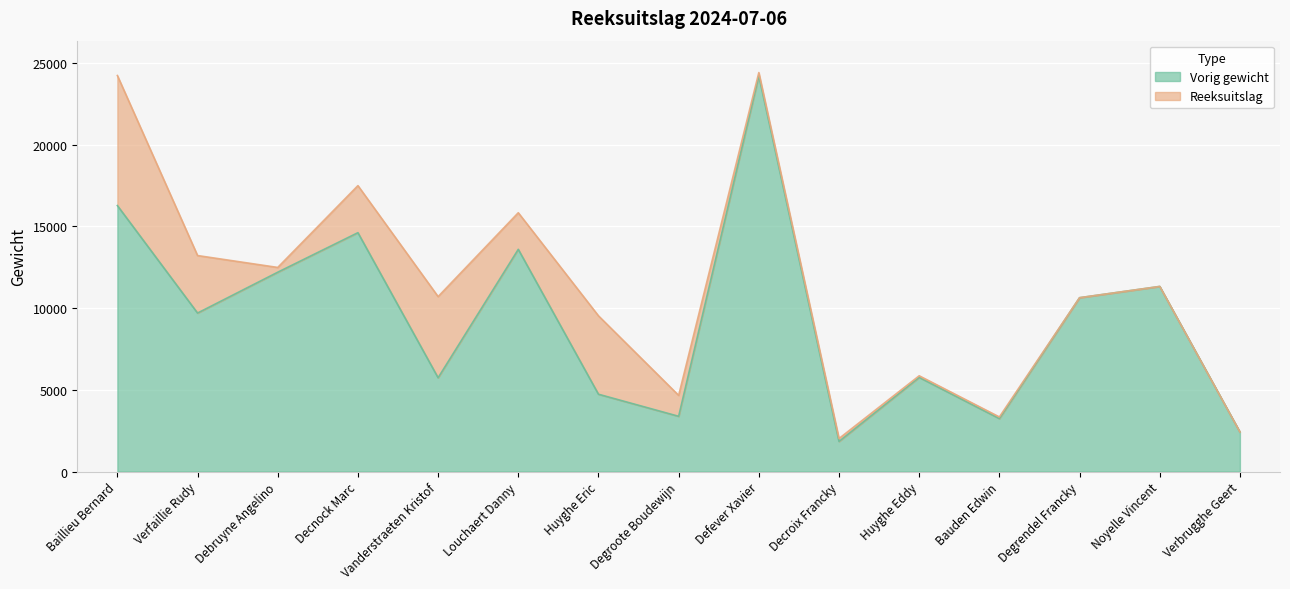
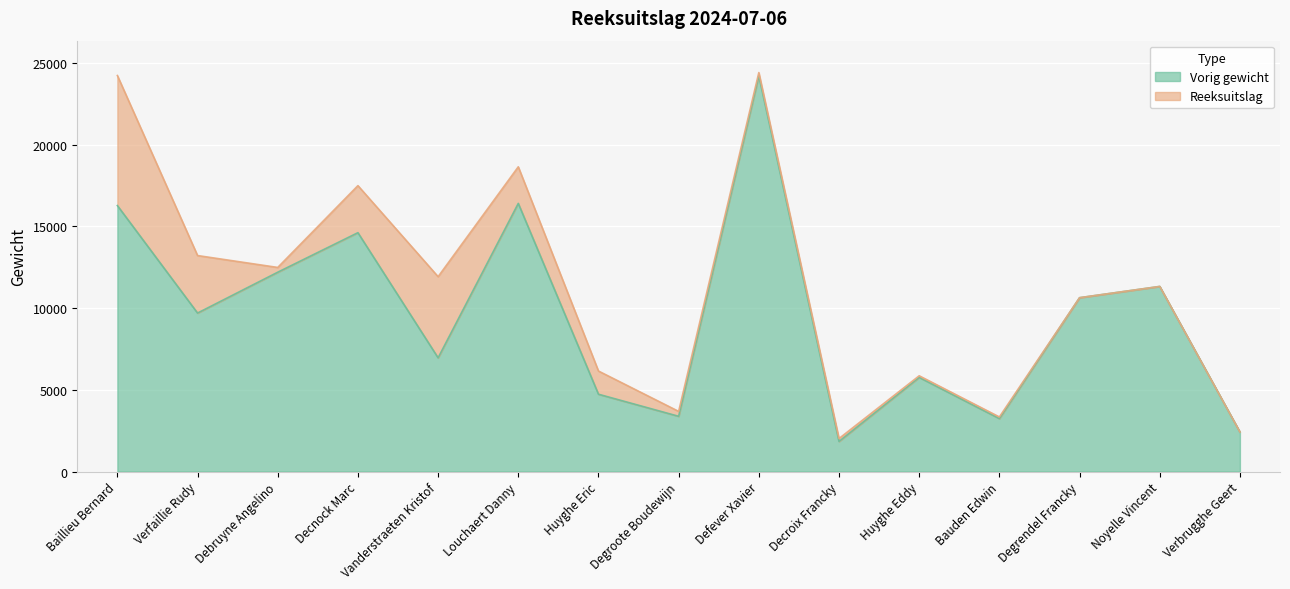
Vorig gewicht, Vanderstraeten Kristof: 5700 -> 7000
Vorig gewicht, Louchaert Danny: 13600 -> 16400
Reeksuitslag, Huyghe Eric: 4800 -> 1400
Reeksuitslag, Degroote Boudewijn: 1300 -> 300
